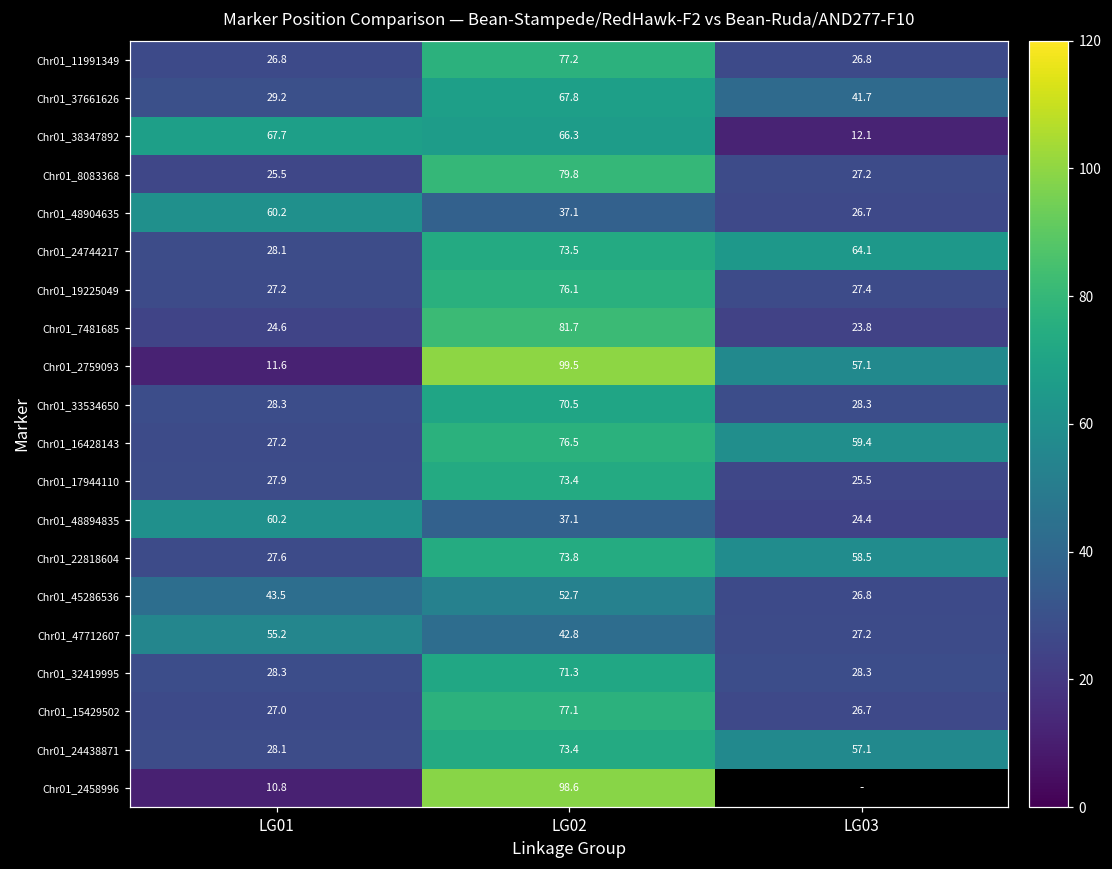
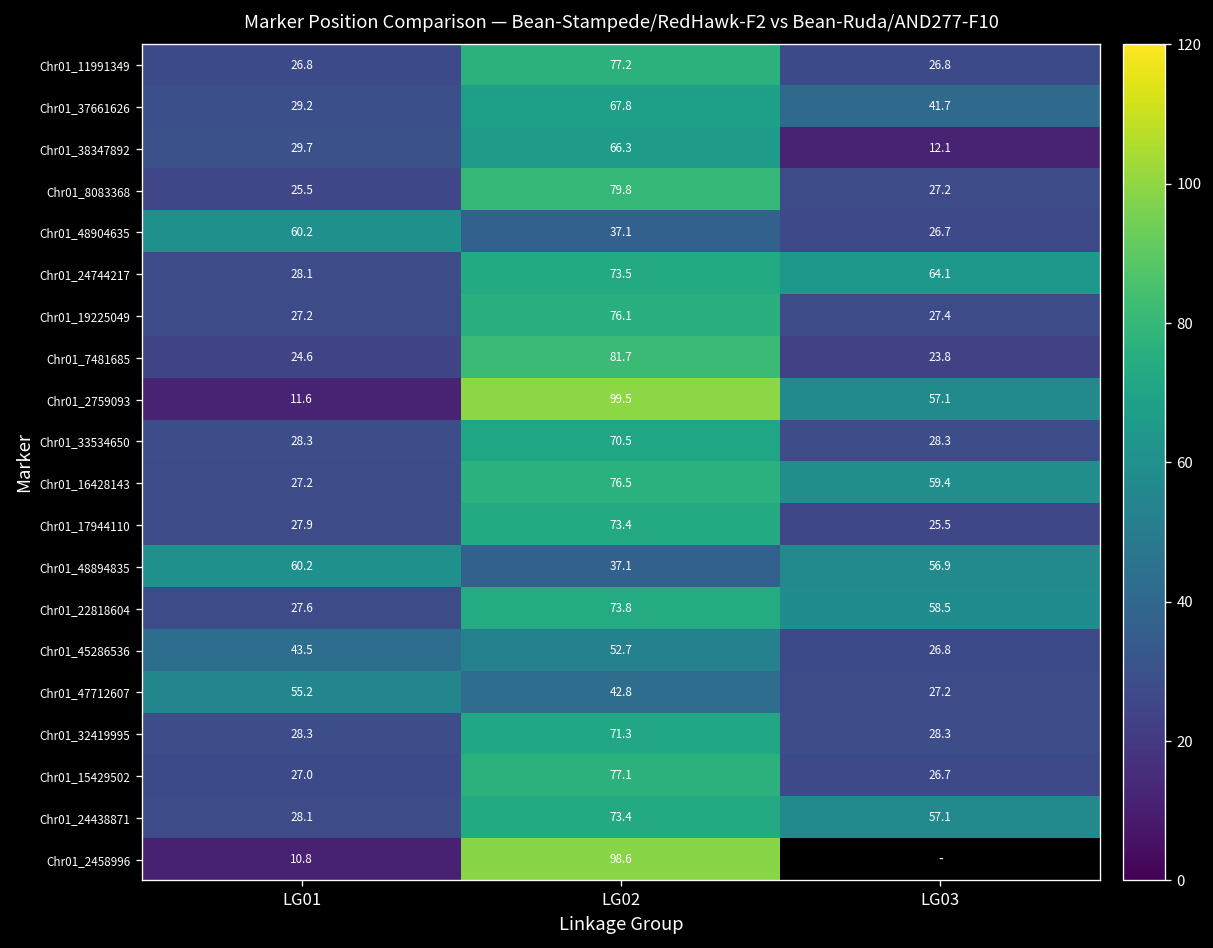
Chr01_38347892, LG01: 67.7 -> 29.7
Chr01_48894835, LG03: 24.4 -> 56.9
